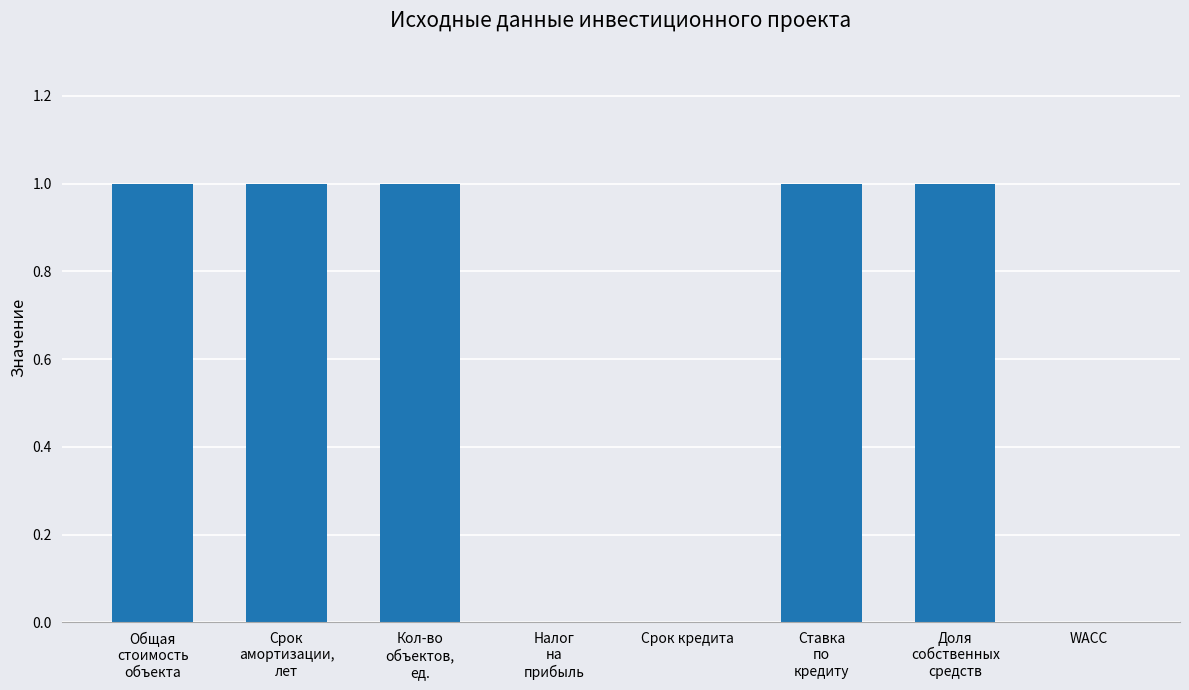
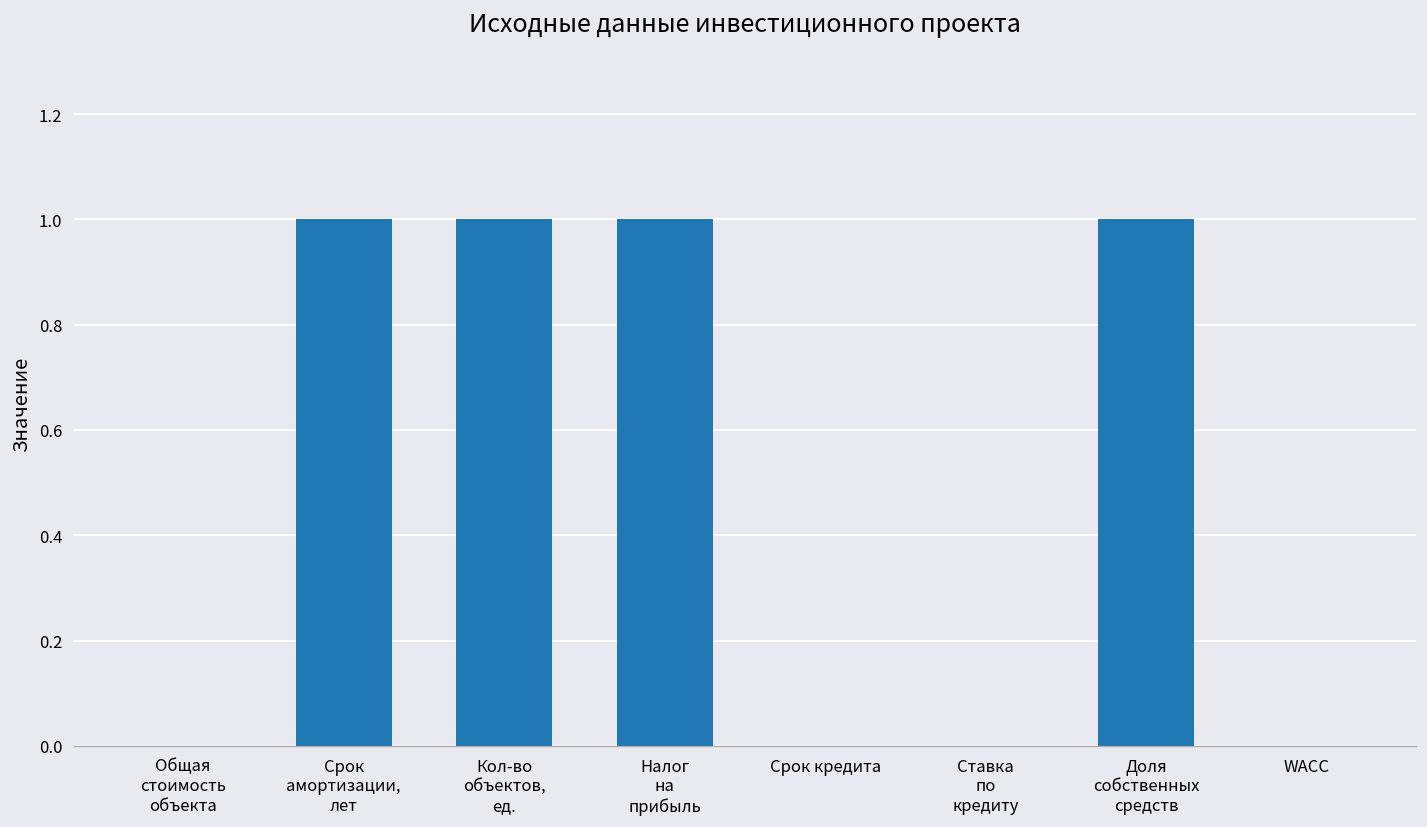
Общая стоимость объекта: 1 -> 0
Налог на прибыль: 0 -> 1
Ставка по кредиту: 1 -> 0
